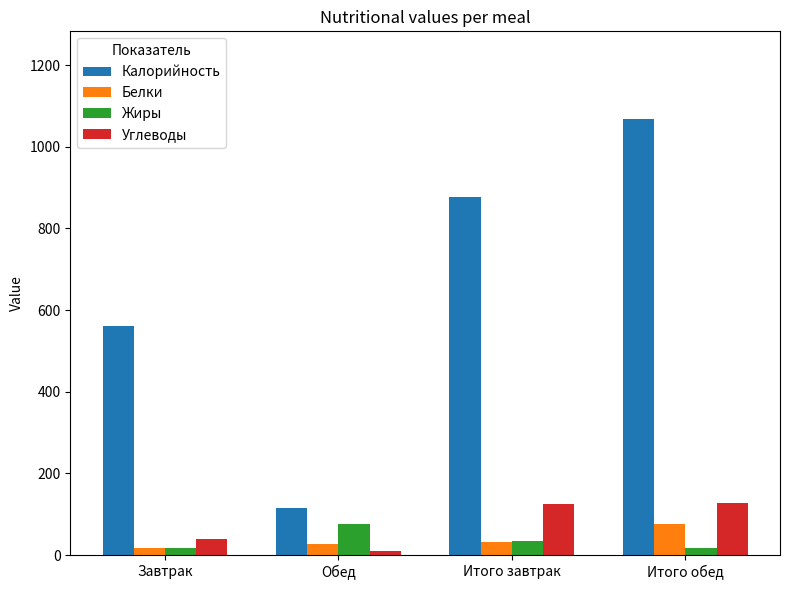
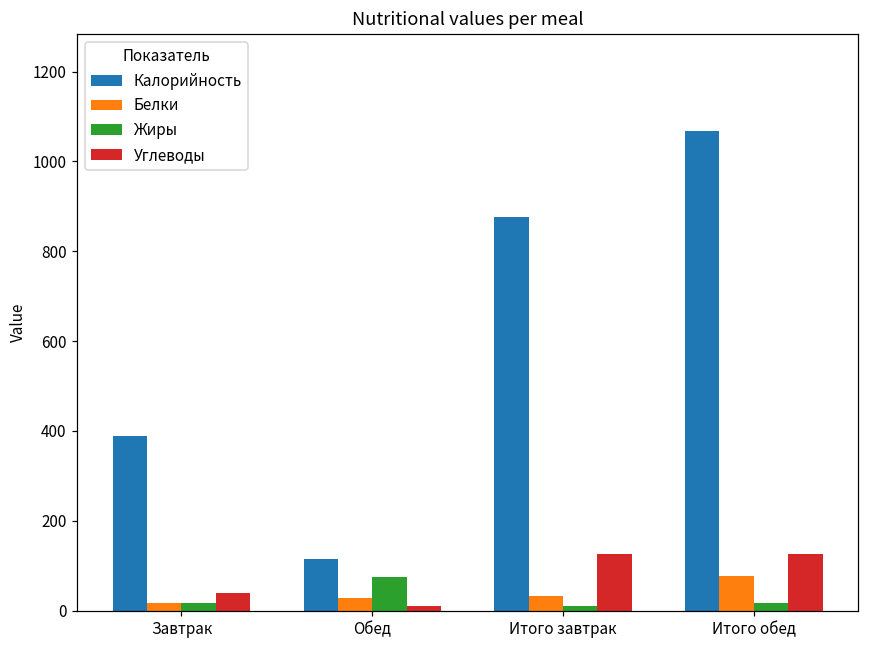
Калорийность, Завтрак: 560 -> 390
Жиры, Итого завтрак: 30 -> 10
